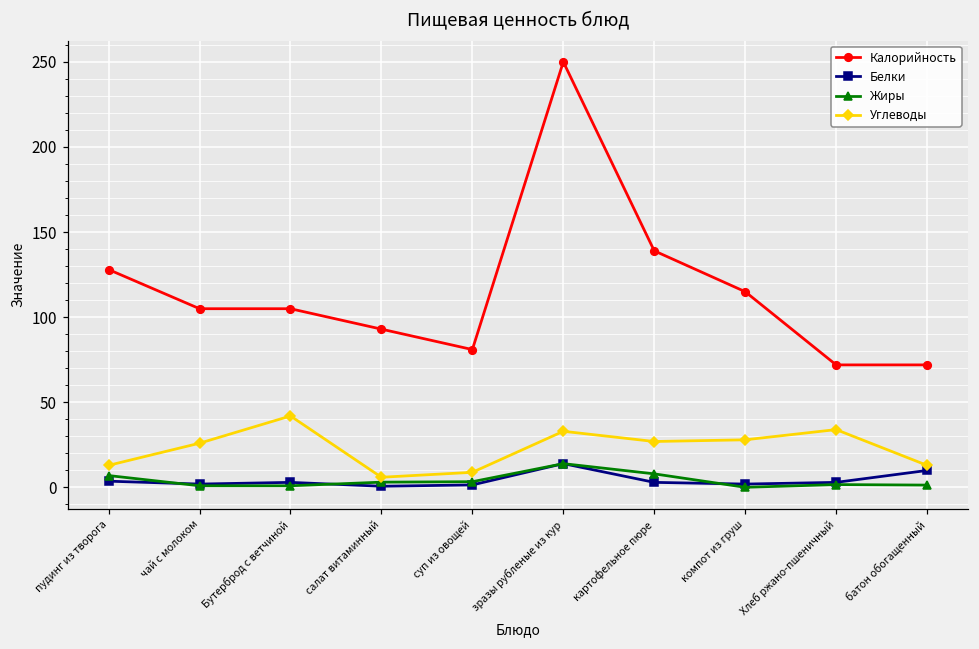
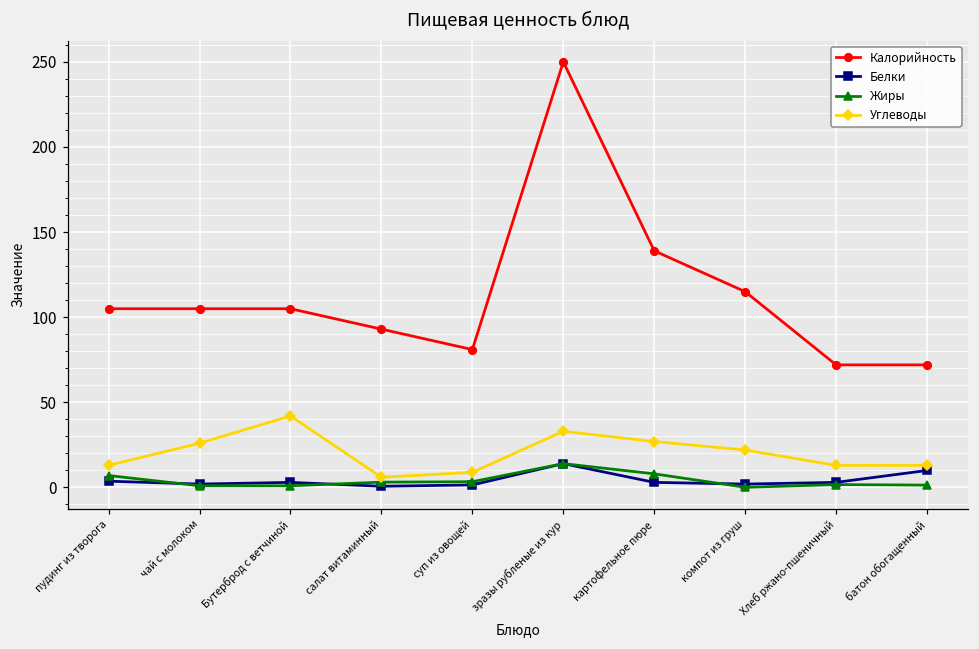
Калорийность, пудинг из творога: 128 -> 105
Углеводы, компот из груш: 28 -> 22
Углеводы, Хлеб ржано-пшеничный: 34 -> 13
